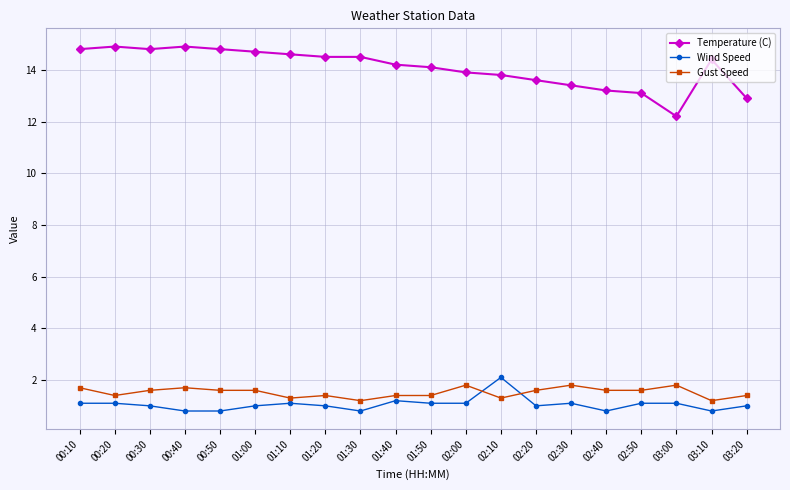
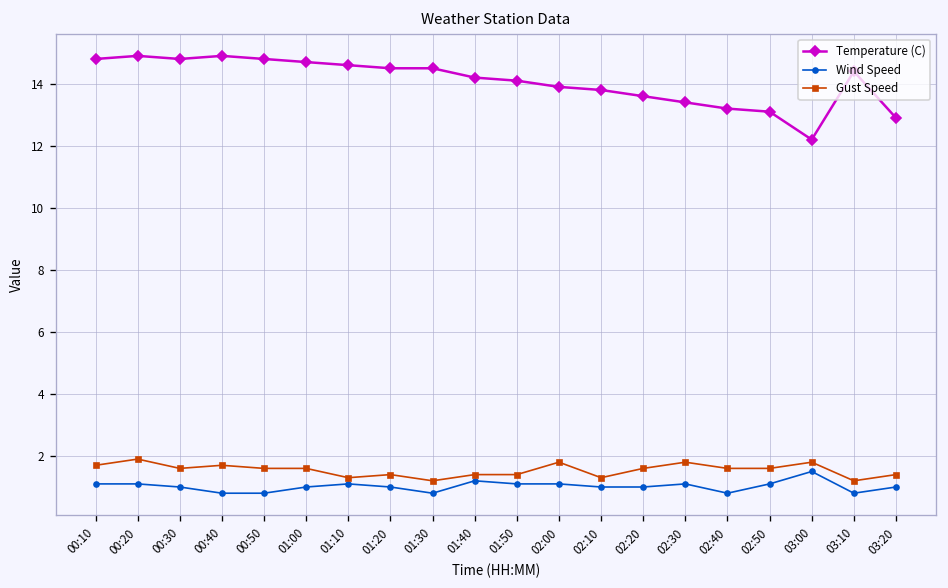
Gust Speed, 00:20: 1.4 -> 1.9
Wind Speed, 02:10: 2.1 -> 1.0
Wind Speed, 03:00: 1.1 -> 1.5
